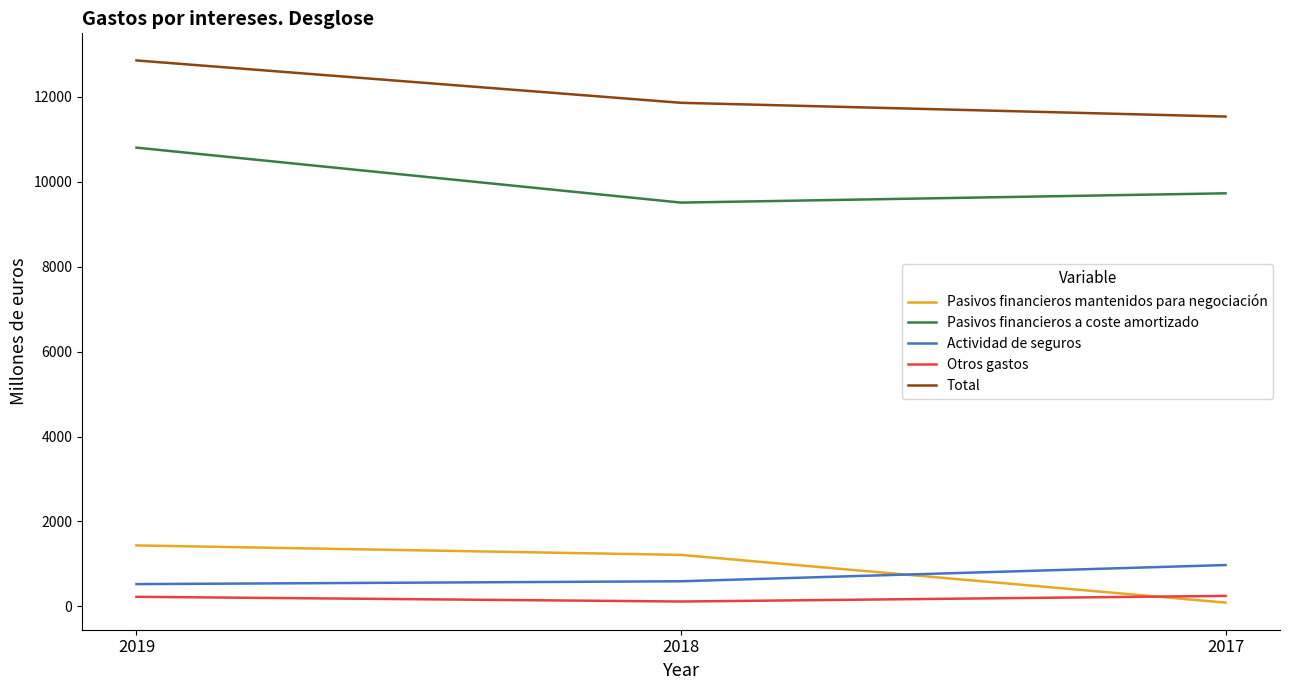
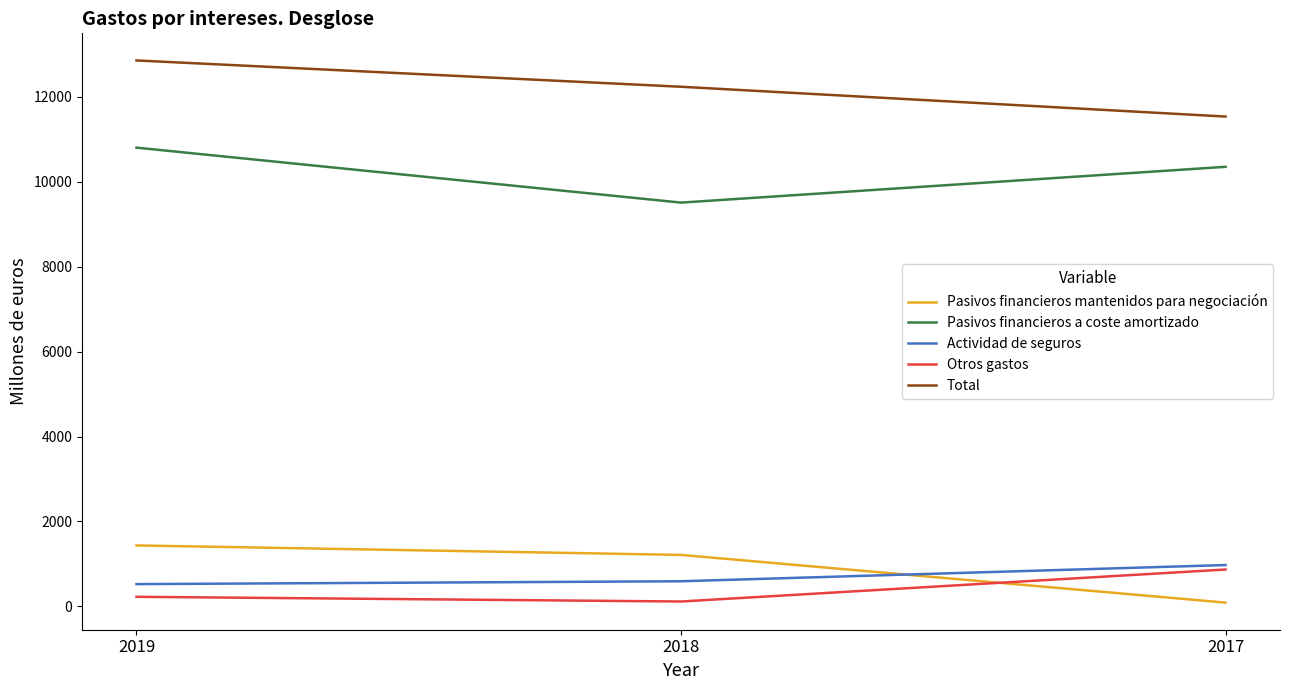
Total, 2018: 11900 -> 12200
Pasivos financieros a coste amortizado, 2017: 9700 -> 10400
Otros gastos, 2017: 200 -> 900
